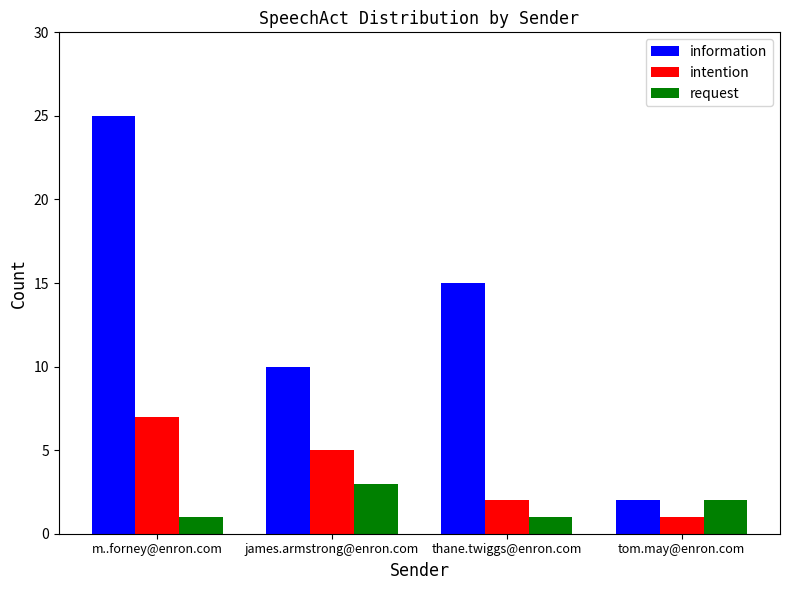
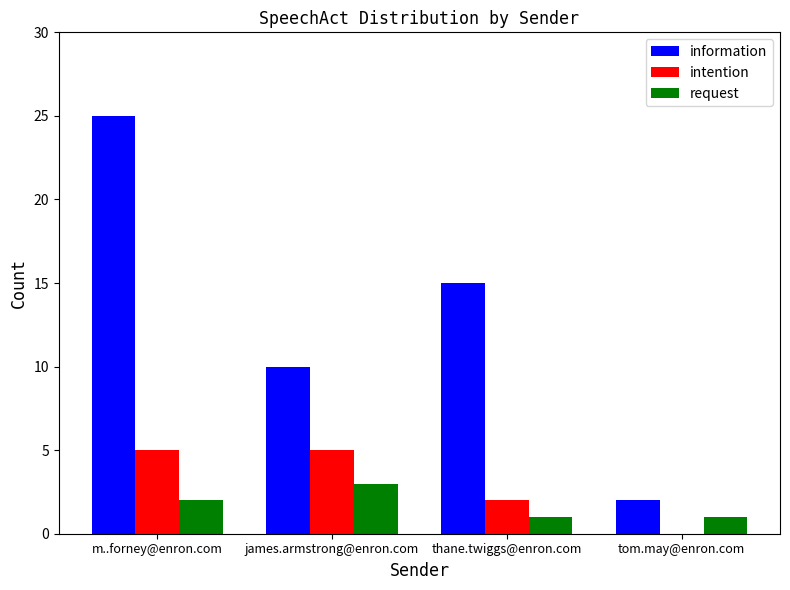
intention, m..forney@enron.com: 7 -> 5
request, m..forney@enron.com: 1 -> 2
intention, tom.may@enron.com: 1 -> 0
request, tom.may@enron.com: 2 -> 1
